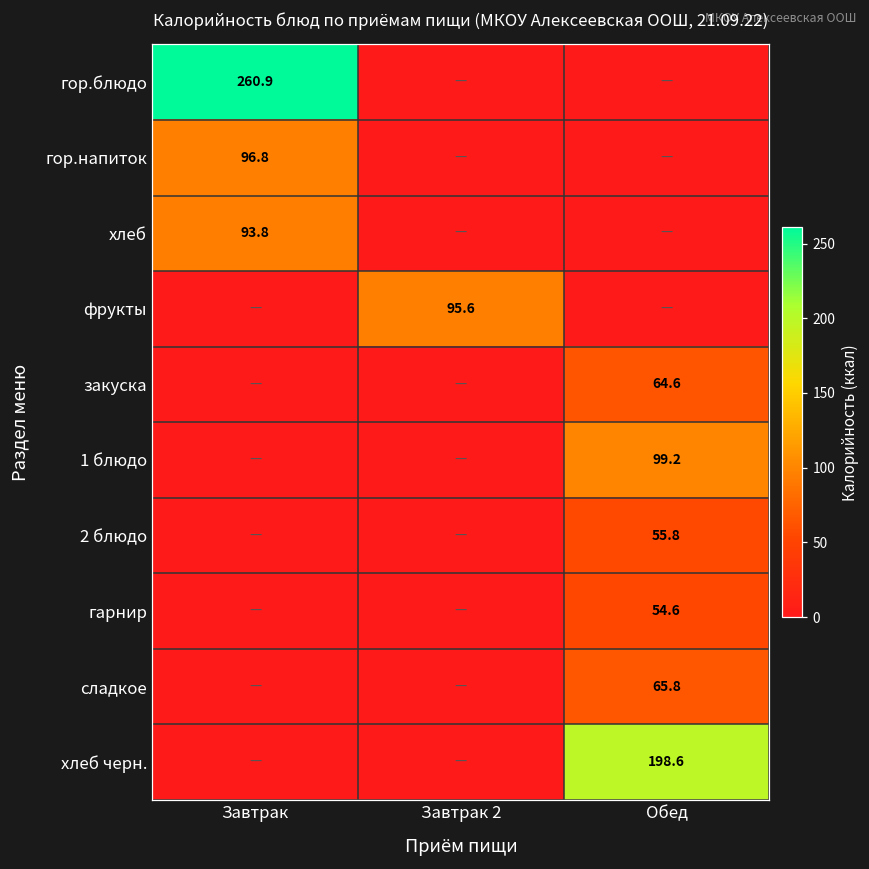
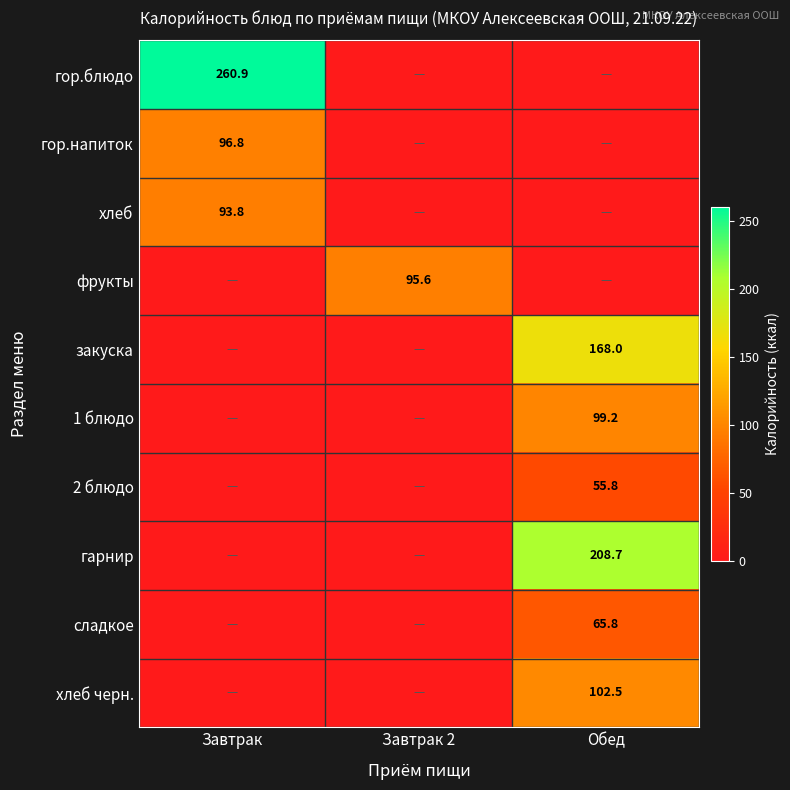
закуска, Обед: 64.6 -> 168.0
гарнир, Обед: 54.6 -> 208.7
хлеб черн., Обед: 198.6 -> 102.5
